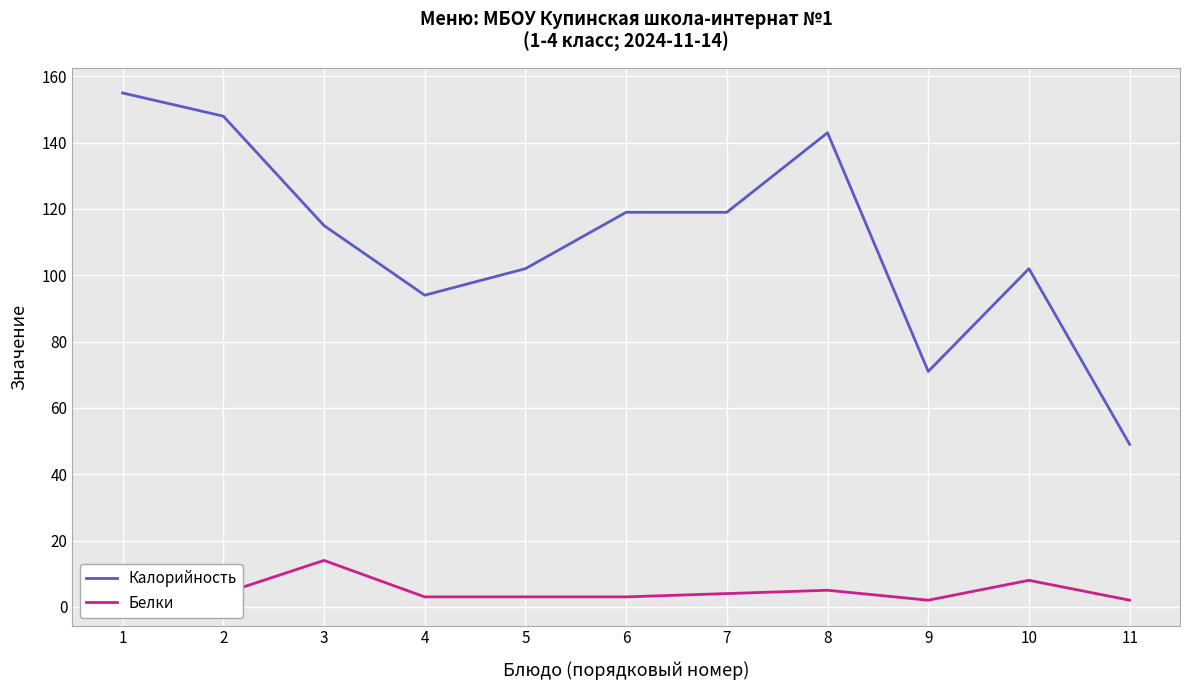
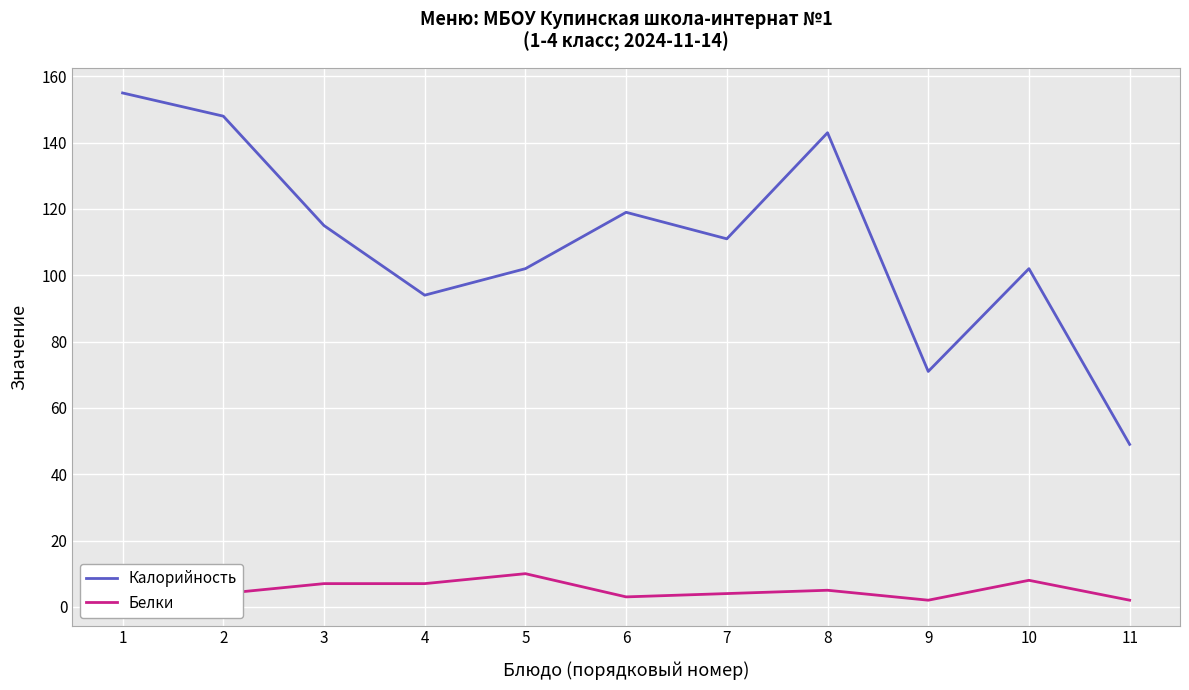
Белки, 3: 14 -> 7
Белки, 4: 3 -> 7
Белки, 5: 3 -> 10
Калорийность, 7: 119 -> 111
